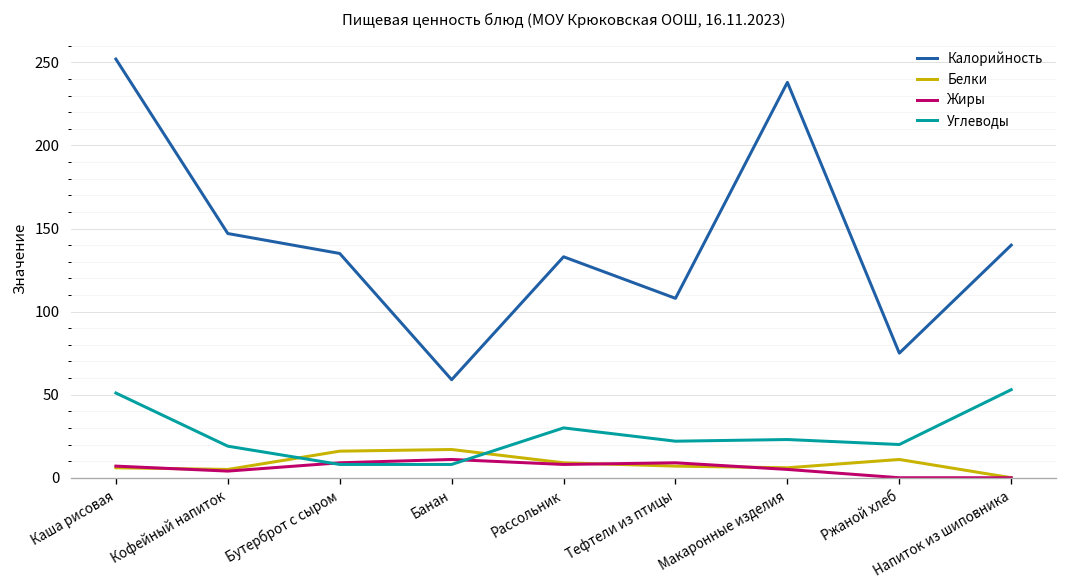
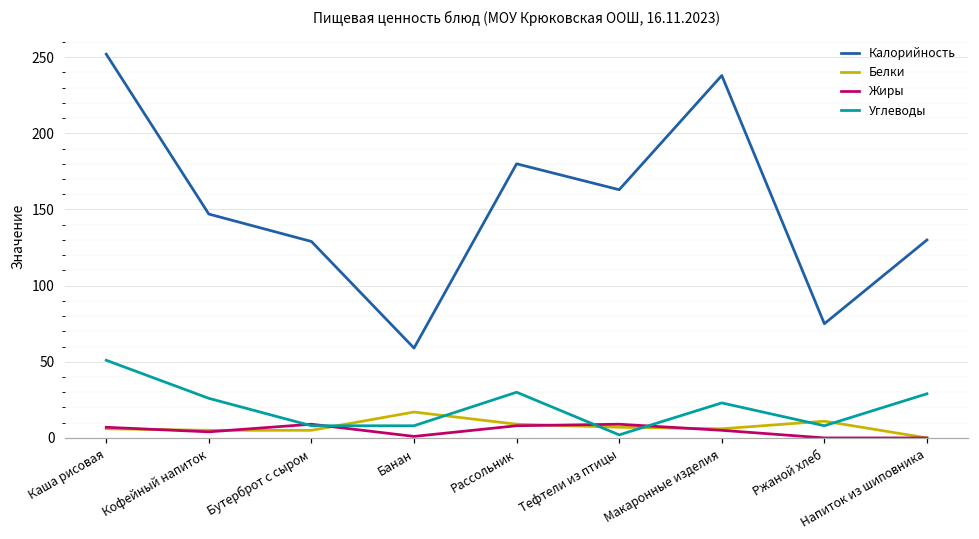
Углеводы, Кофейный напиток: 19 -> 26
Калорийность, Бутерброт с сыром: 135 -> 129
Белки, Бутерброт с сыром: 16 -> 5
Жиры, Банан: 11 -> 1
Калорийность, Рассольник: 133 -> 180
Калорийность, Тефтели из птицы: 108 -> 163
Углеводы, Тефтели из птицы: 22 -> 2
Углеводы, Ржаной хлеб: 20 -> 8
Калорийность, Напиток из шиповника: 140 -> 130
Углеводы, Напиток из шиповника: 53 -> 29
